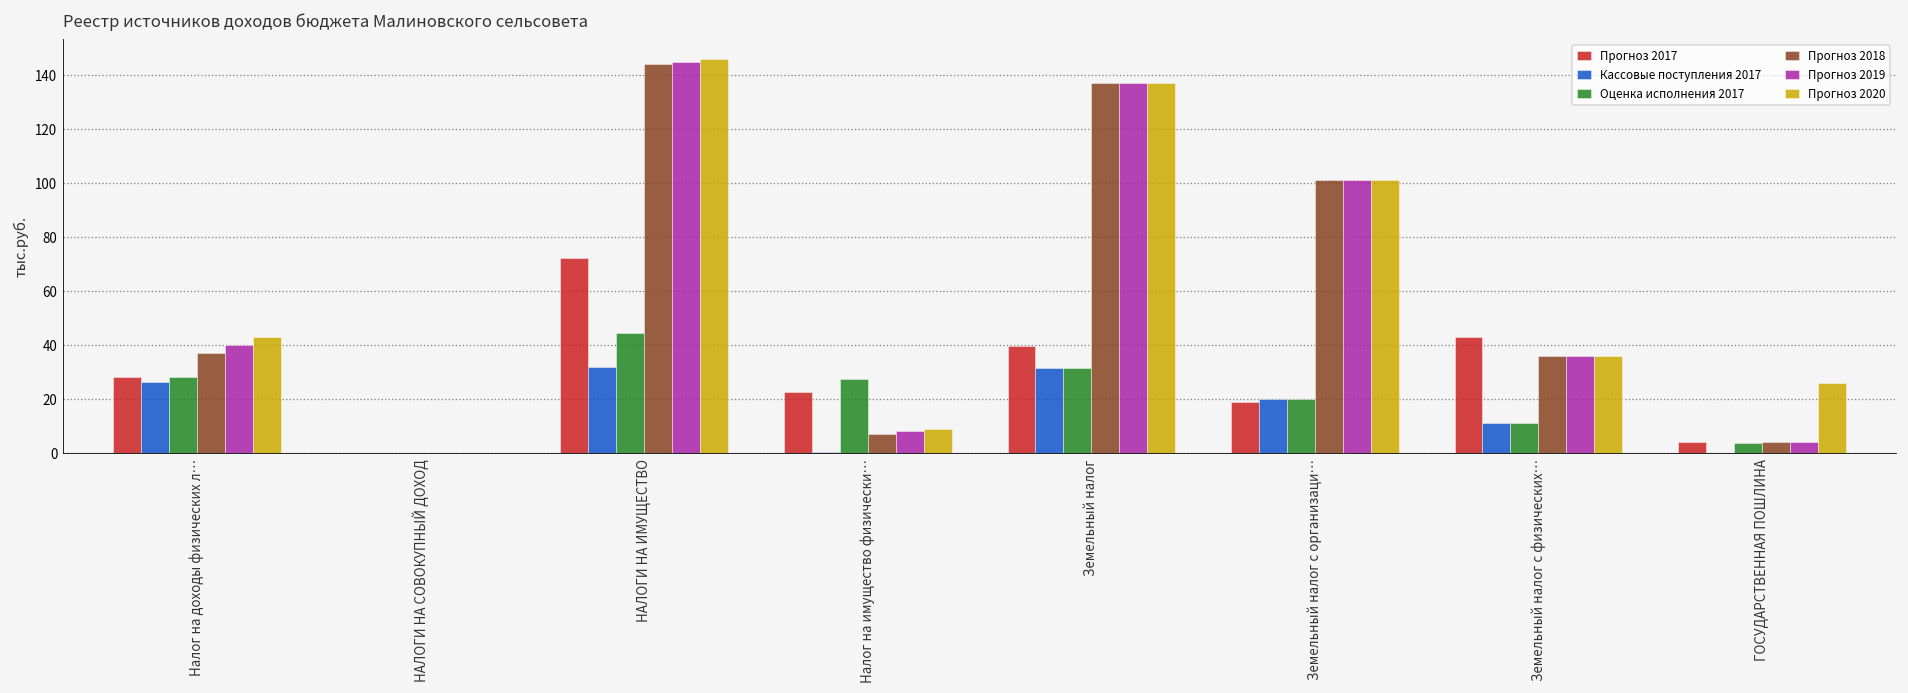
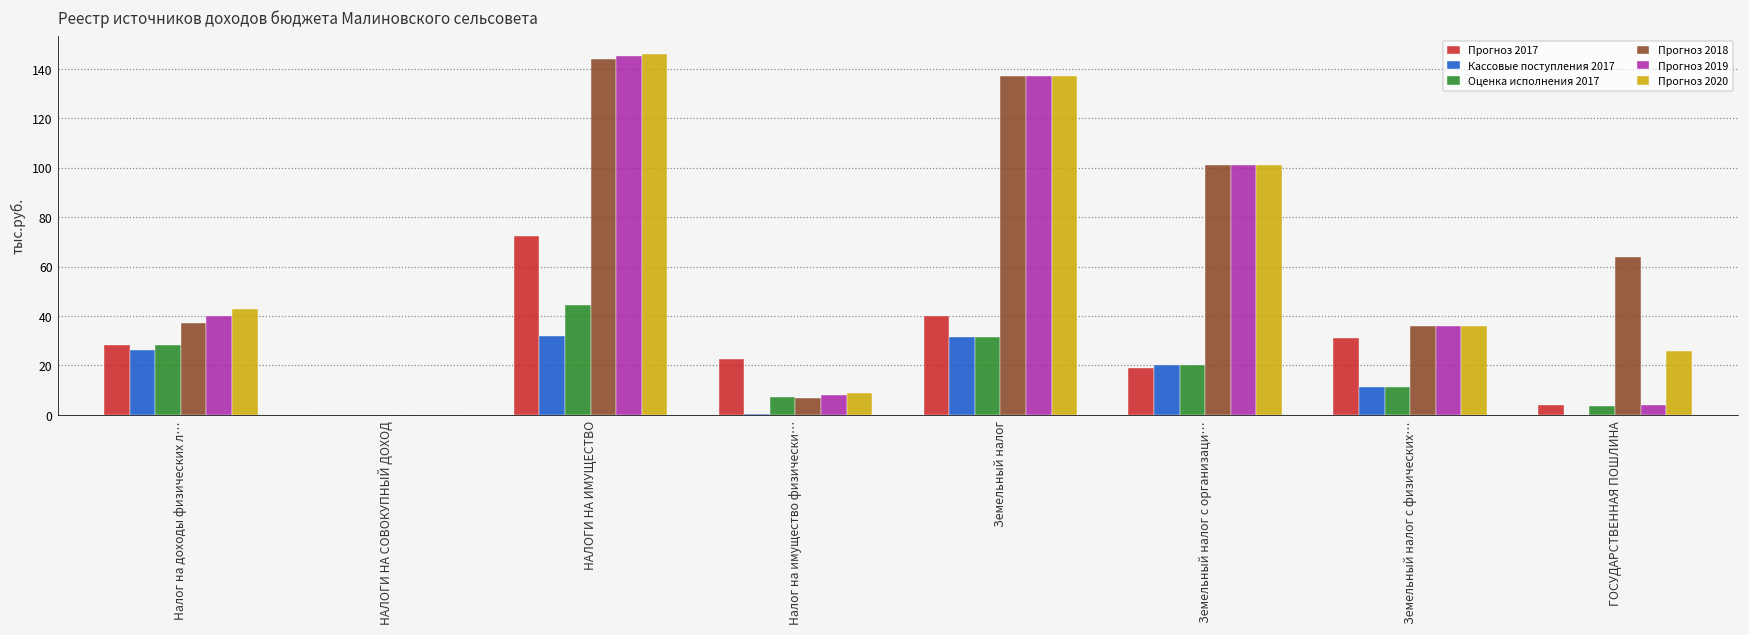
Оценка исполнения 2017, Налог на имущество физически…: 27 -> 7
Прогноз 2017, Земельный налог с физических…: 43 -> 31
Прогноз 2018, ГОСУДАРСТВЕННАЯ ПОШЛИНА: 4 -> 64
